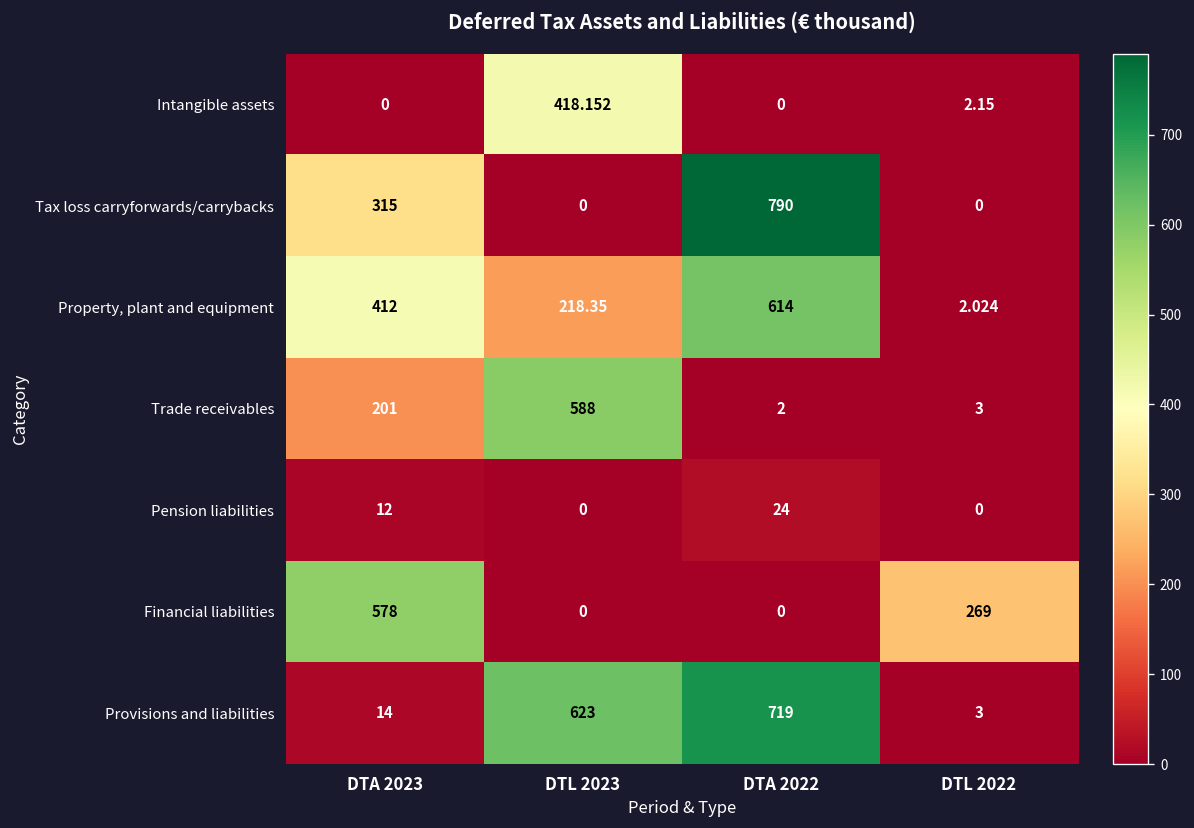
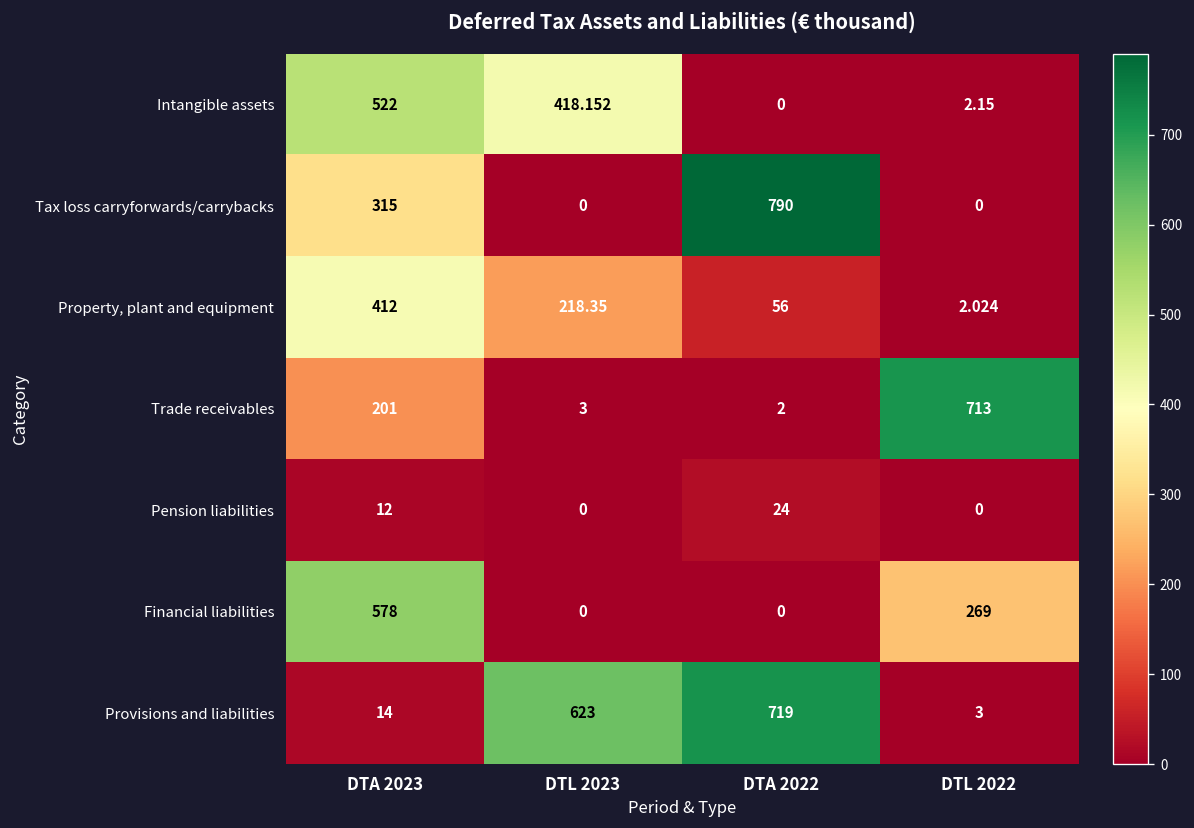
Intangible assets, DTA 2023: 0 -> 522
Property, plant and equipment, DTA 2022: 614 -> 56
Trade receivables, DTL 2023: 588 -> 3
Trade receivables, DTL 2022: 3 -> 713
